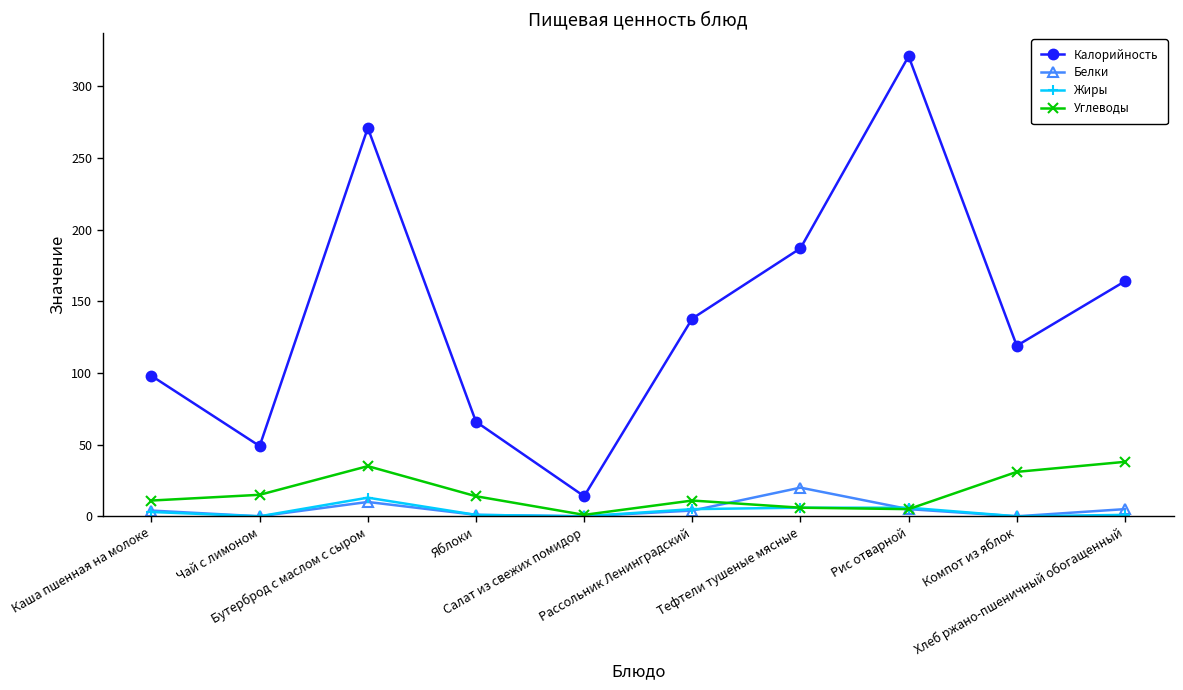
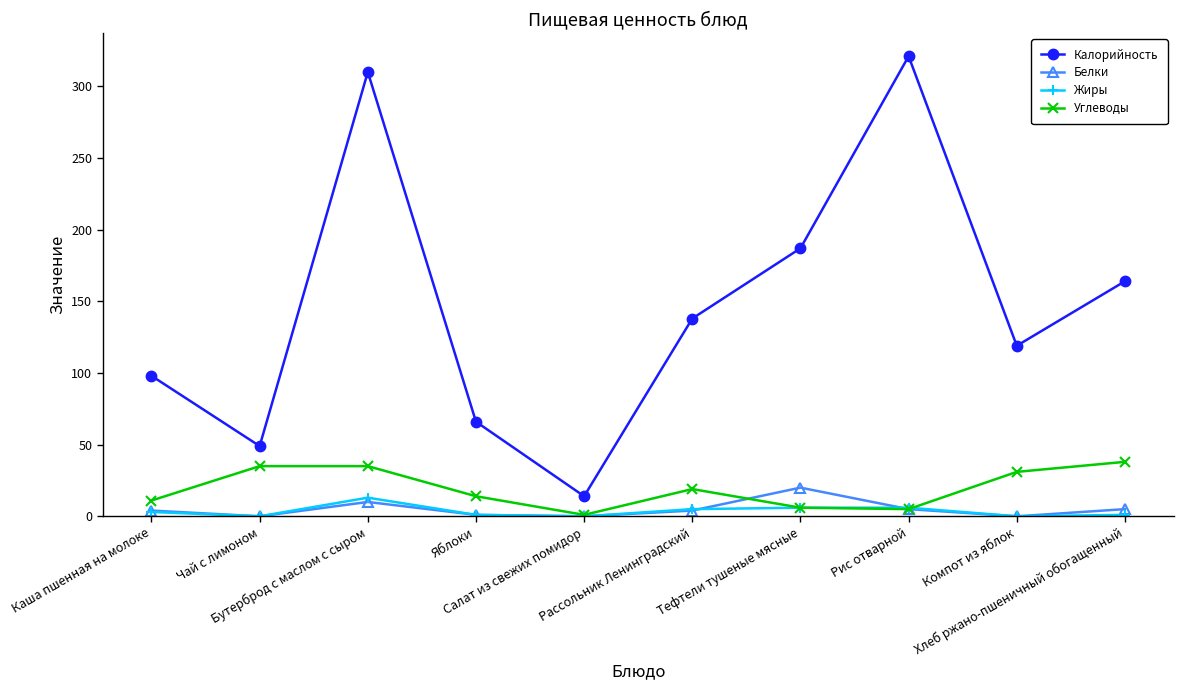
Углеводы, Чай с лимоном: 15 -> 35
Калорийность, Бутерброд с маслом с сыром: 271 -> 310
Углеводы, Рассольник Ленинградский: 11 -> 19
